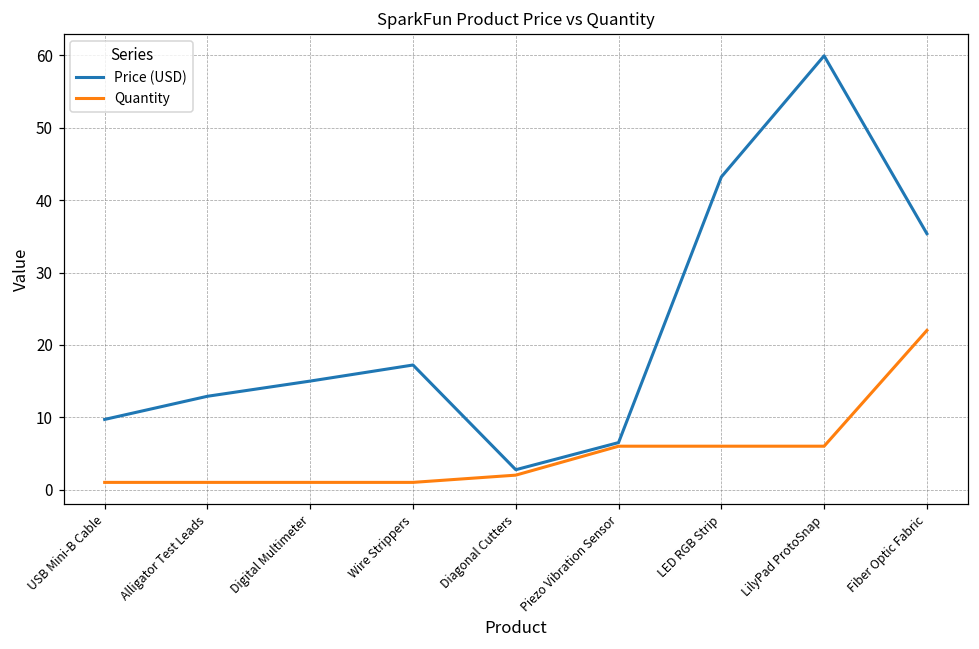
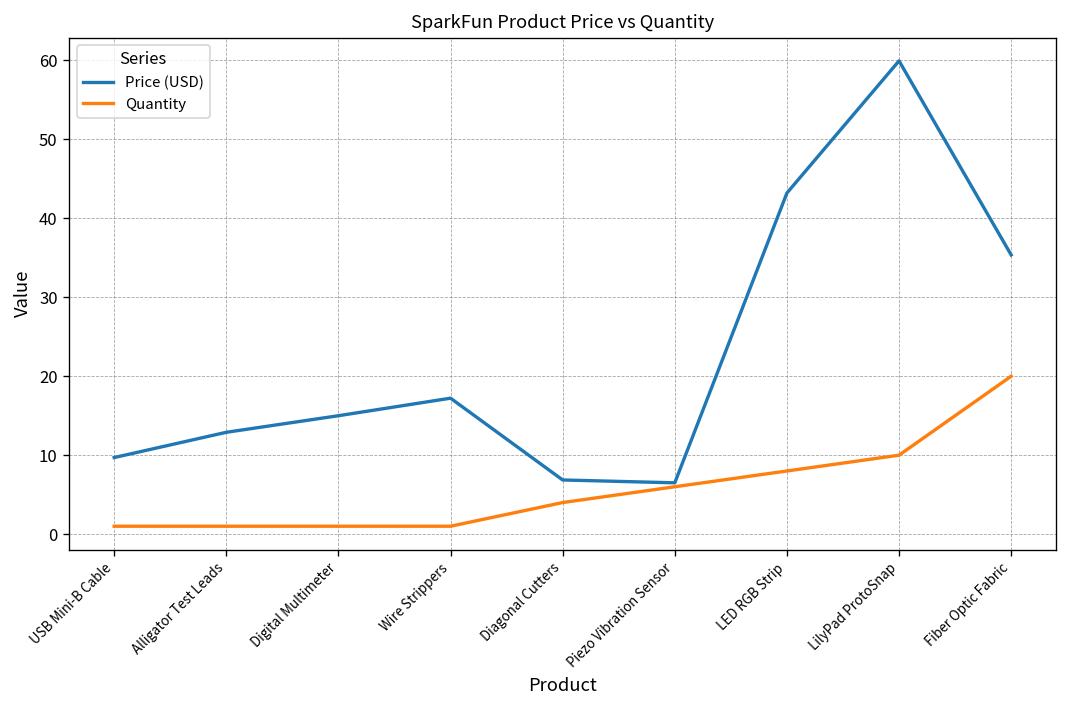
Price (USD), Diagonal Cutters: 3 -> 7
Quantity, Diagonal Cutters: 2 -> 4
Quantity, LED RGB Strip: 6 -> 8
Quantity, LilyPad ProtoSnap: 6 -> 10
Quantity, Fiber Optic Fabric: 22 -> 20
